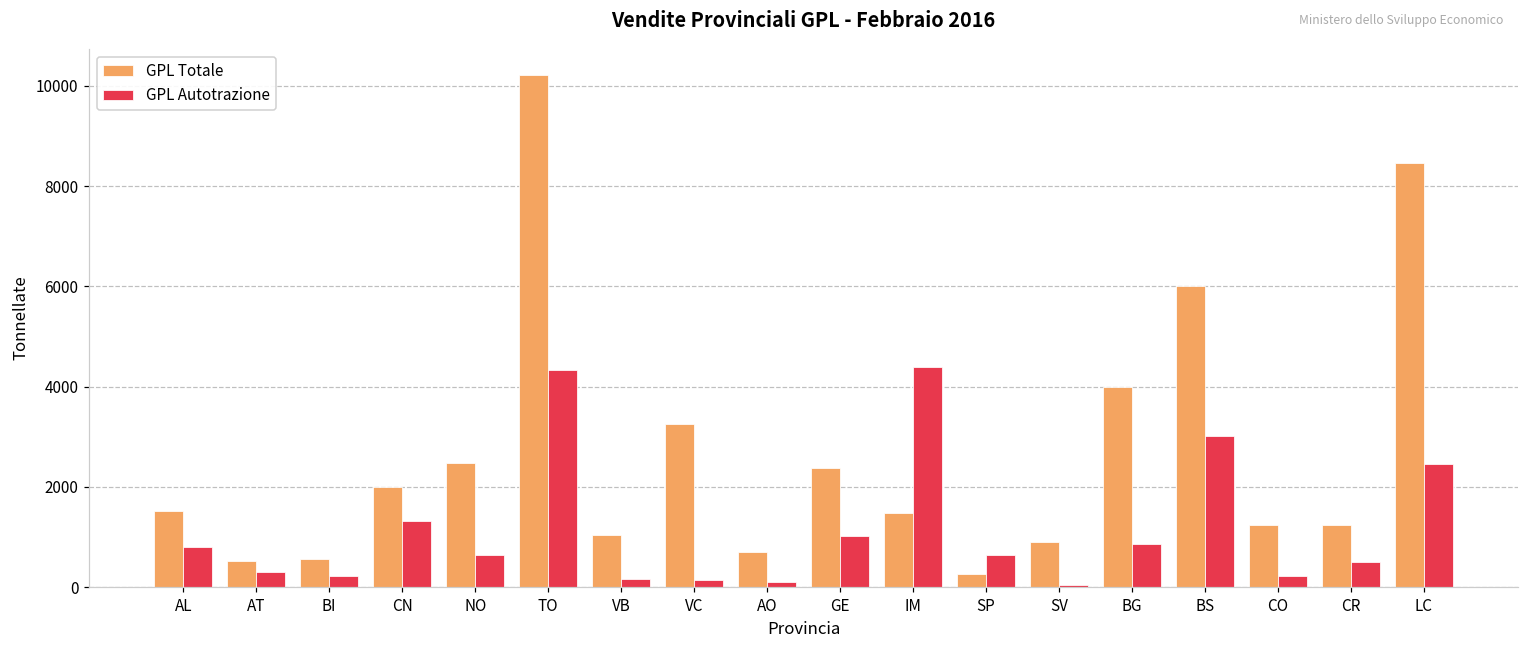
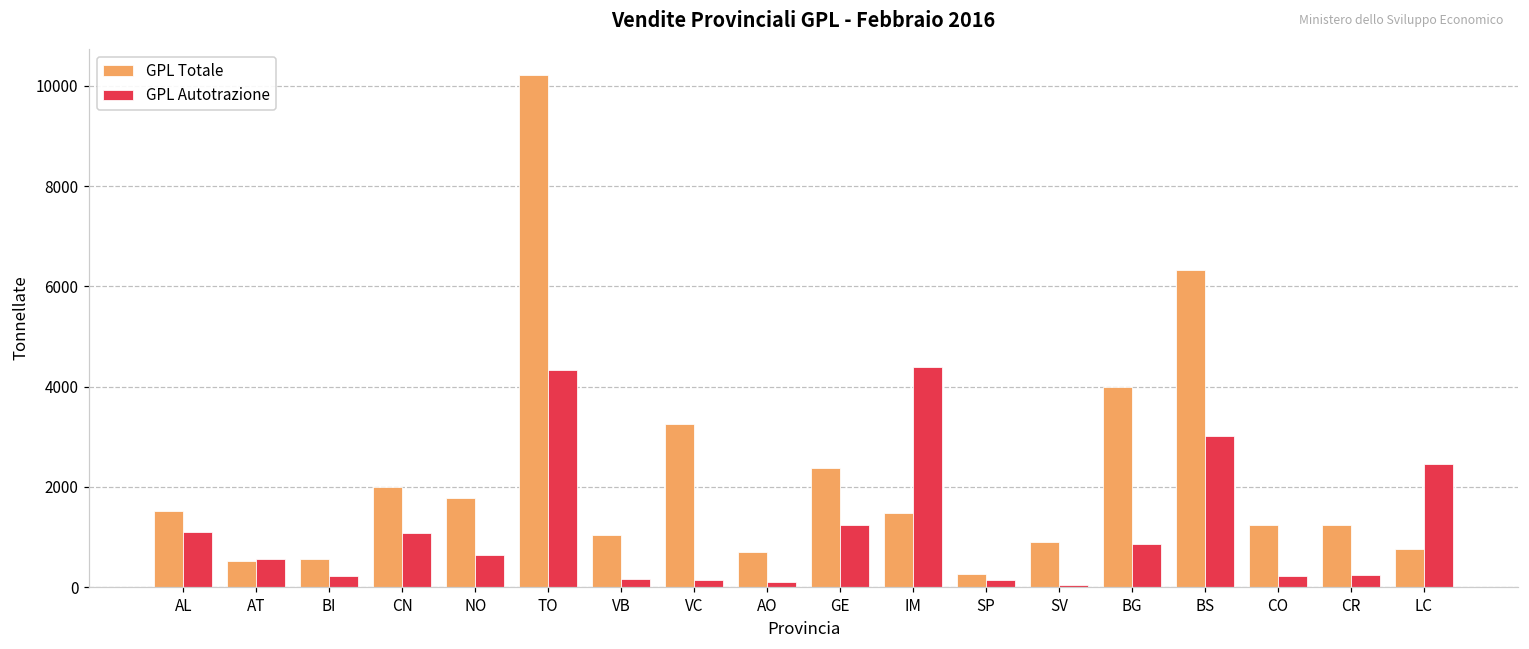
GPL Autotrazione, AL: 800 -> 1100
GPL Autotrazione, AT: 300 -> 600
GPL Autotrazione, CN: 1300 -> 1100
GPL Totale, NO: 2500 -> 1800
GPL Autotrazione, GE: 1000 -> 1200
GPL Autotrazione, SP: 600 -> 100
GPL Totale, BS: 6000 -> 6300
GPL Autotrazione, CR: 500 -> 200
GPL Totale, LC: 8500 -> 800
